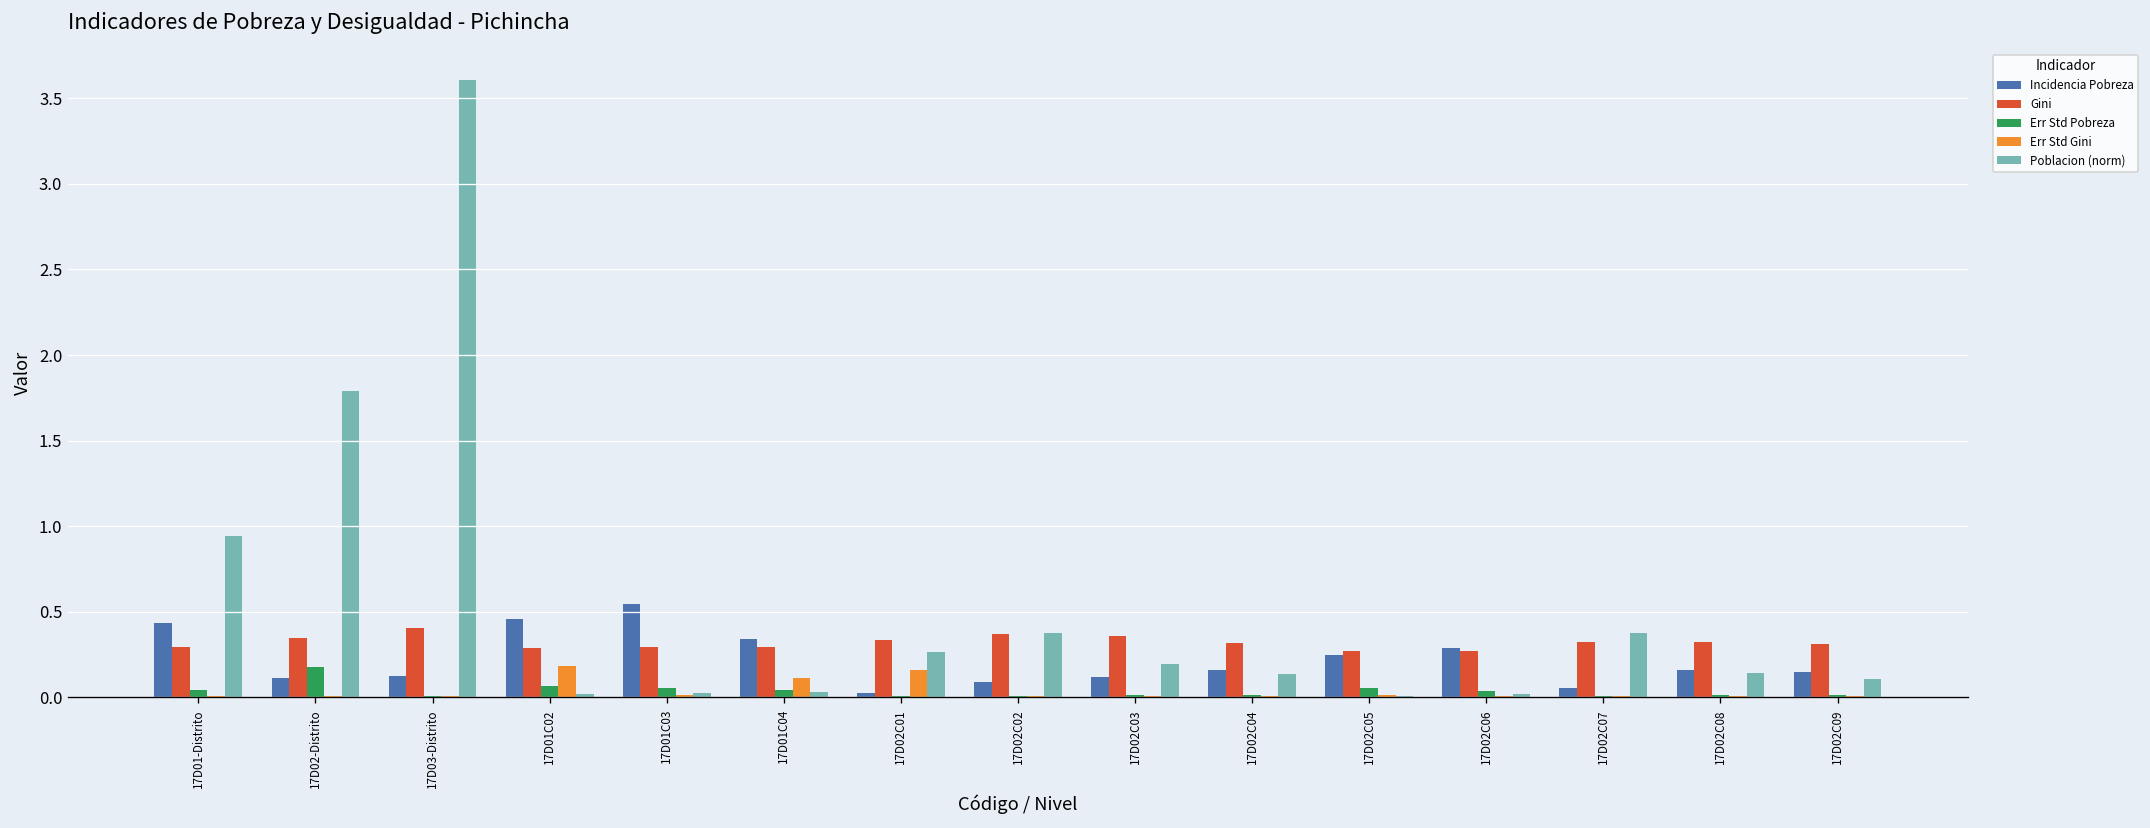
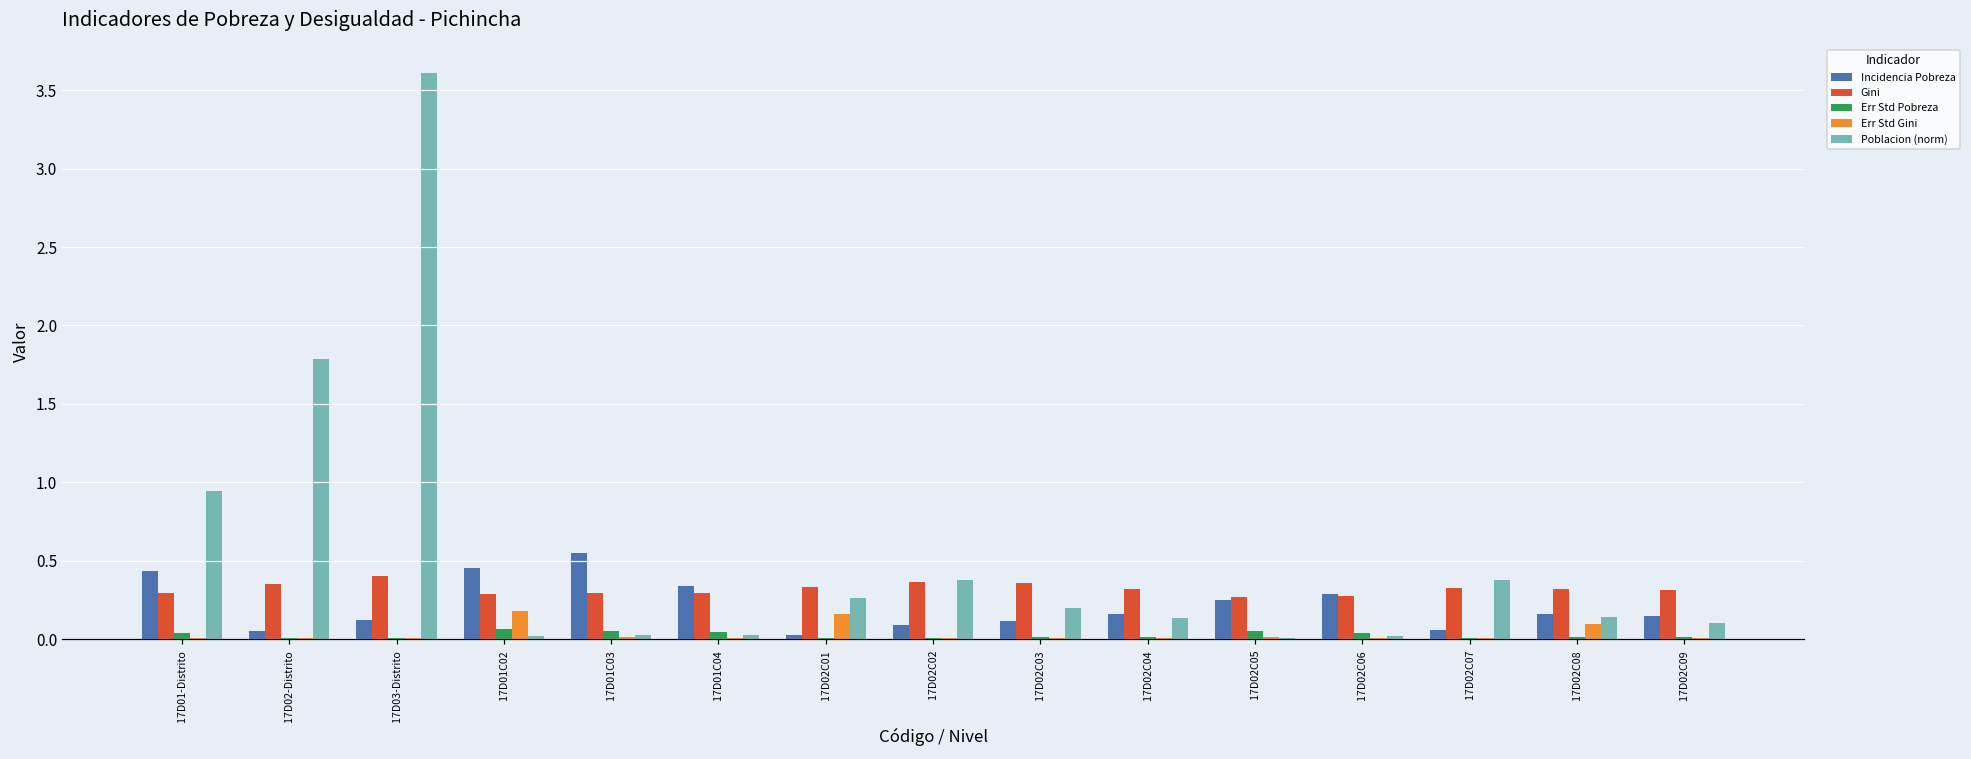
Incidencia Pobreza, 17D02-Distrito: 0.11 -> 0.05
Err Std Pobreza, 17D02-Distrito: 0.18 -> 0.01
Err Std Gini, 17D01C04: 0.11 -> 0.01
Err Std Gini, 17D02C08: 0.01 -> 0.10
